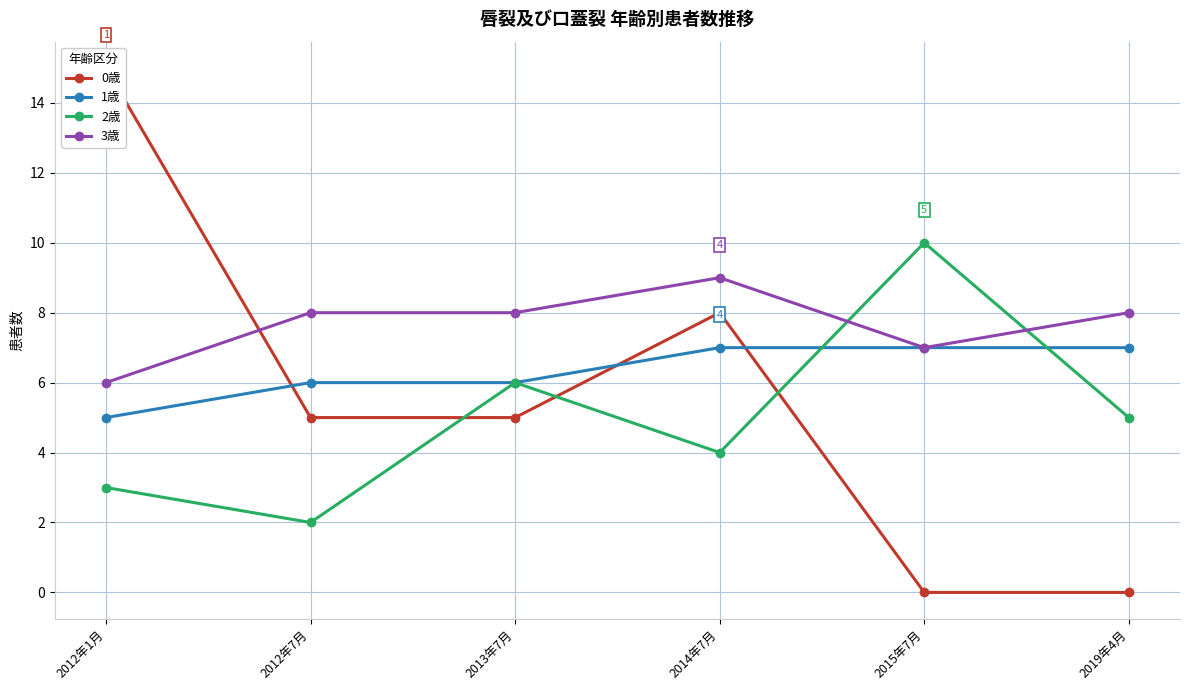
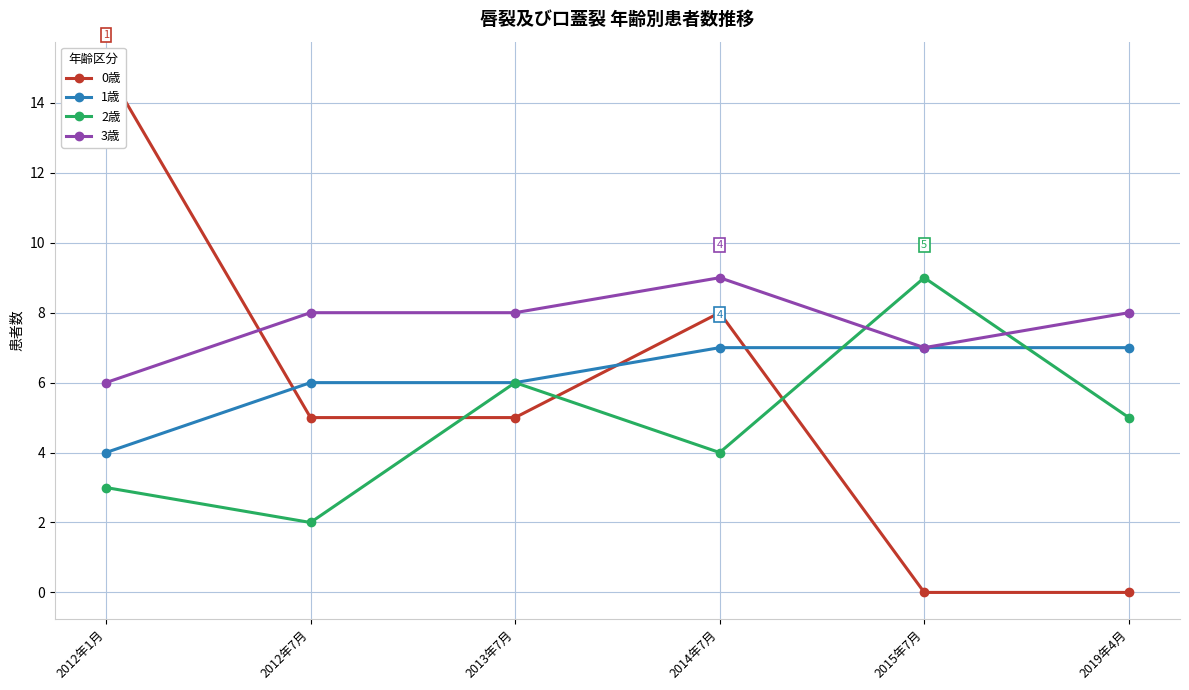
1歳, 2012年1月: 5 -> 4
2歳, 2015年7月: 10 -> 9
